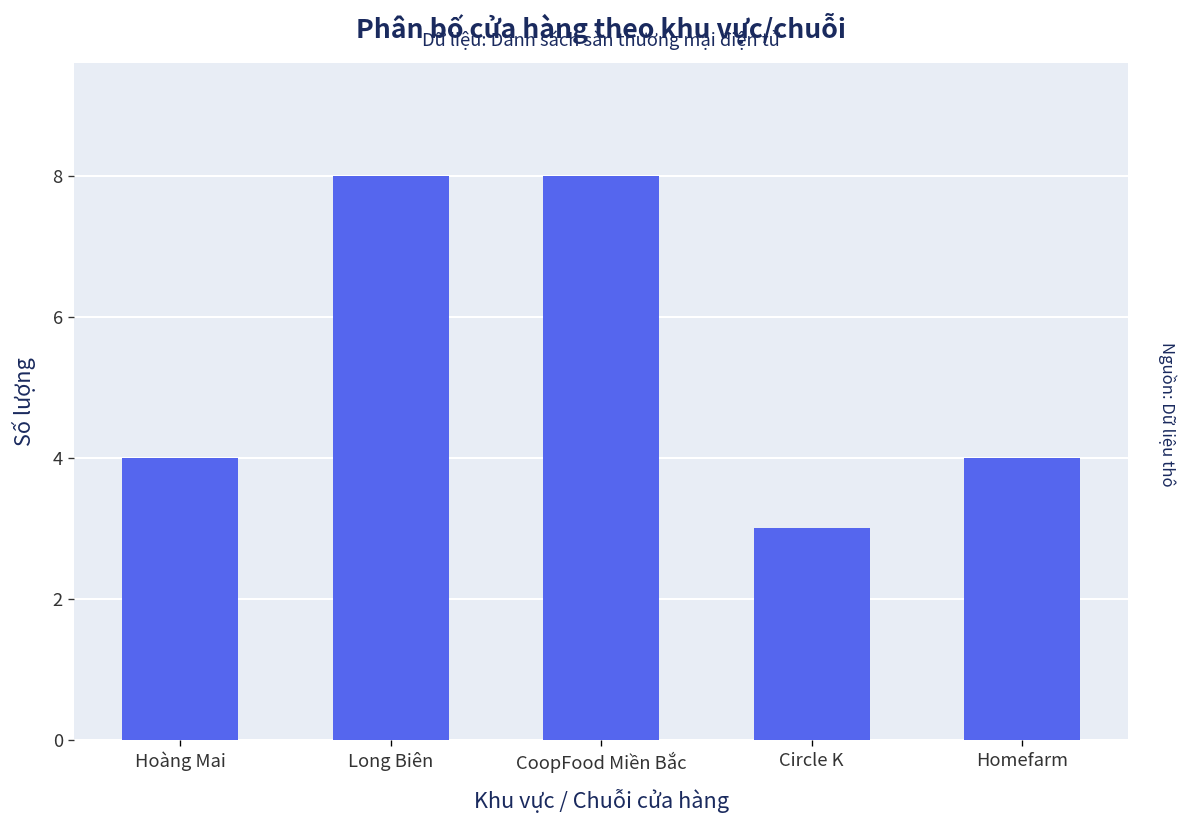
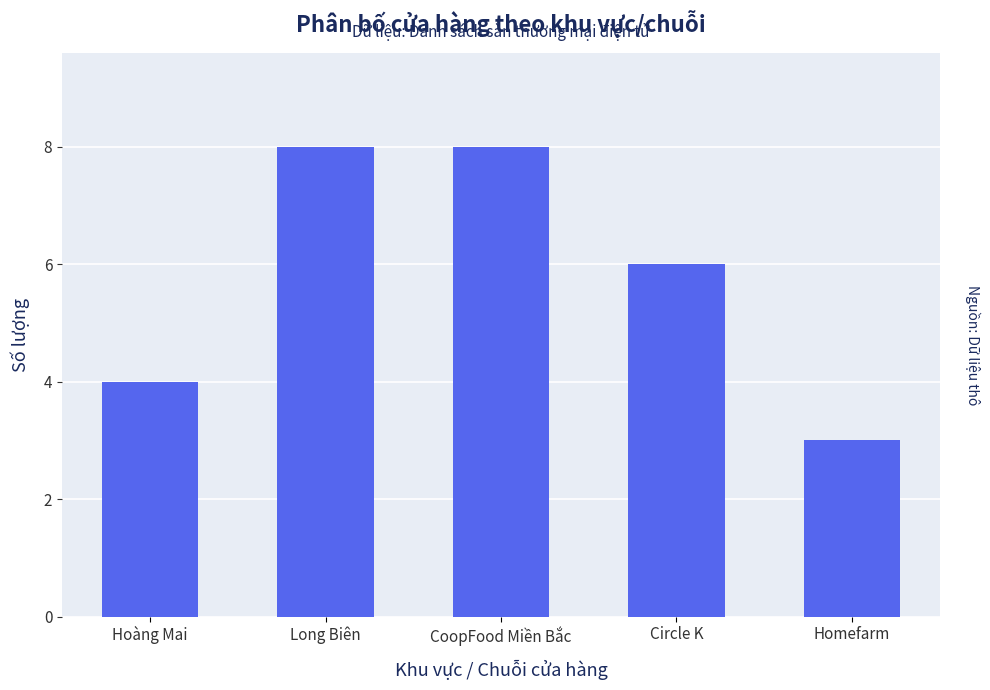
Circle K: 3 -> 6
Homefarm: 4 -> 3
